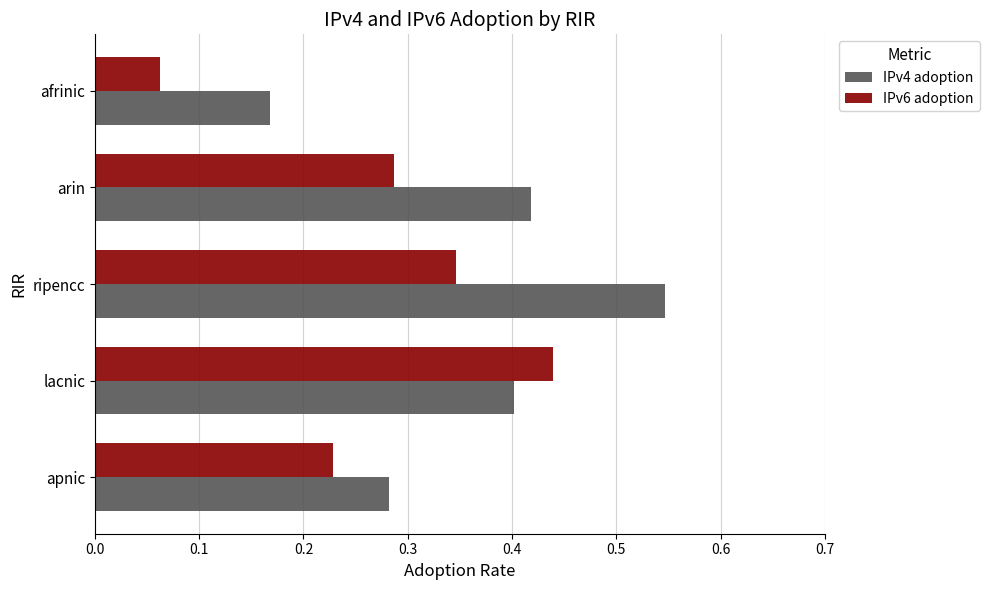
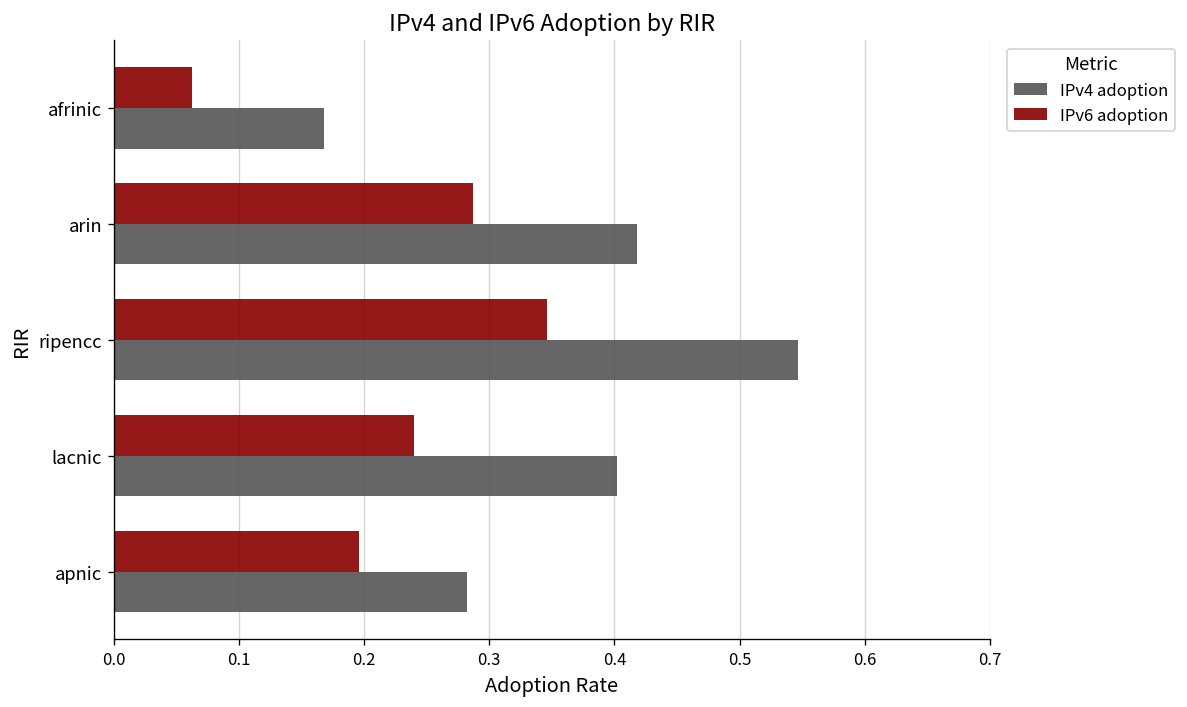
IPv6 adoption, lacnic: 0.439 -> 0.240
IPv6 adoption, apnic: 0.229 -> 0.196
